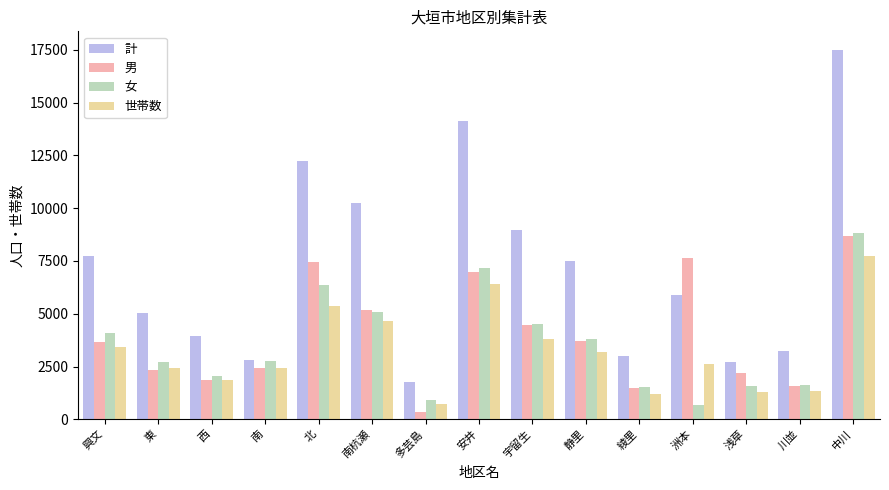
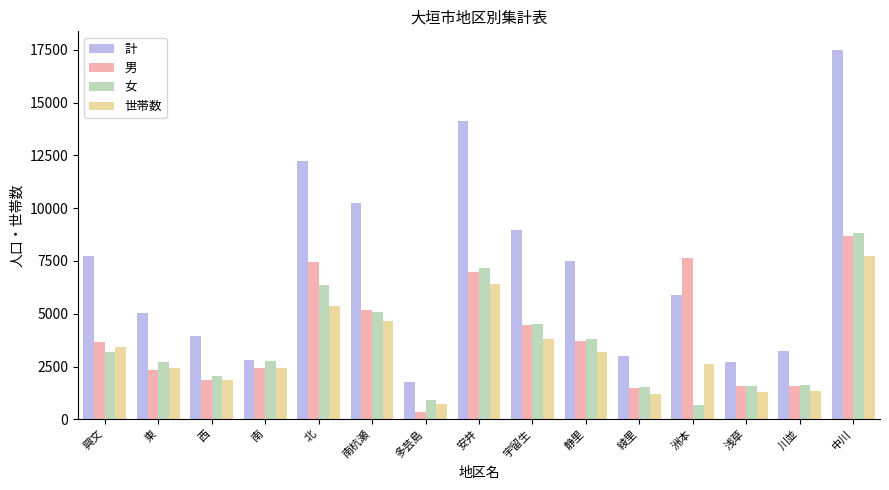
女, 興文: 4100 -> 3200
男, 浅草: 2200 -> 1600
